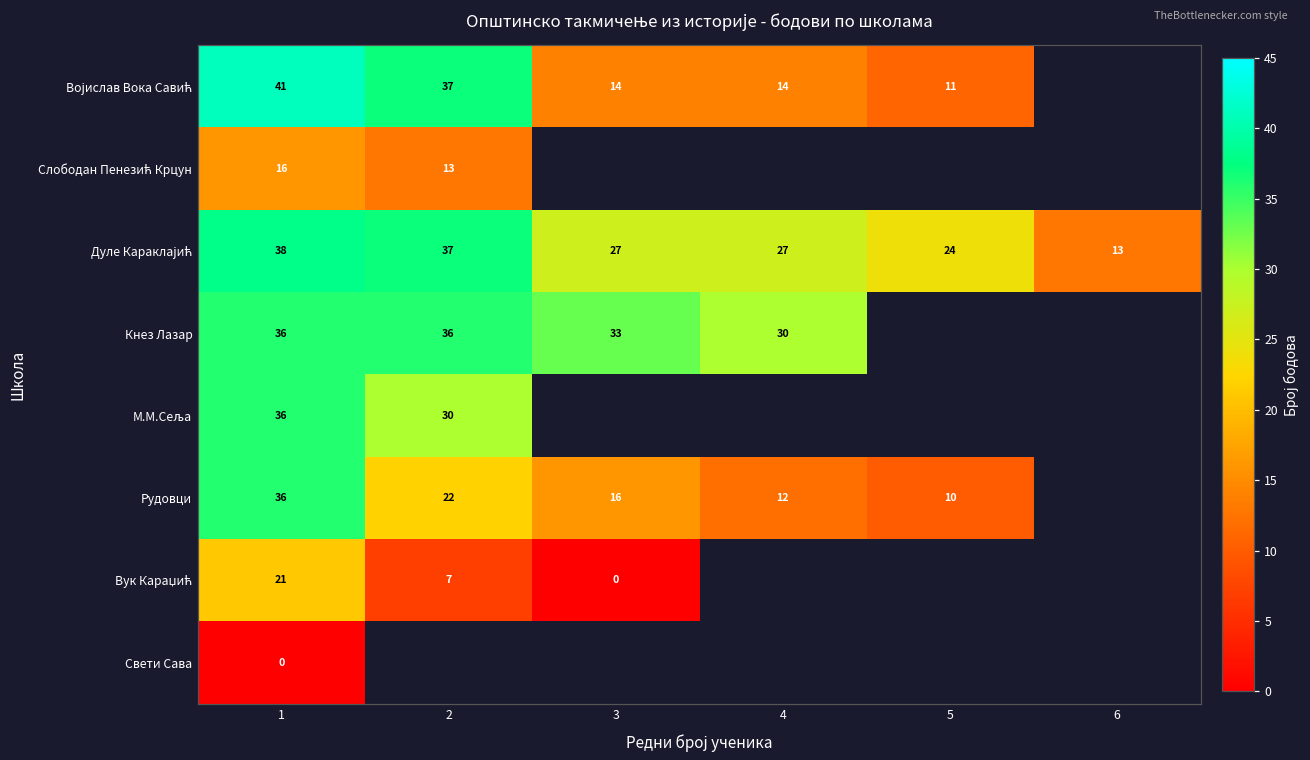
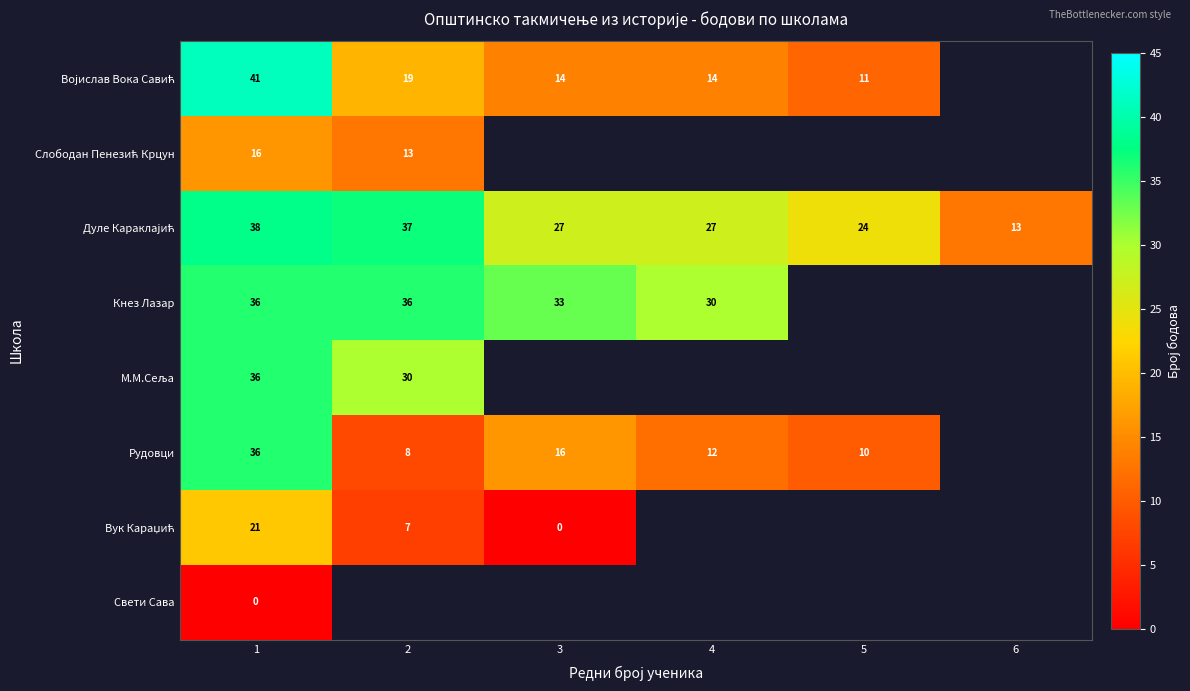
Војислав Вока Савић, 2: 37 -> 19
Рудовци, 2: 22 -> 8
